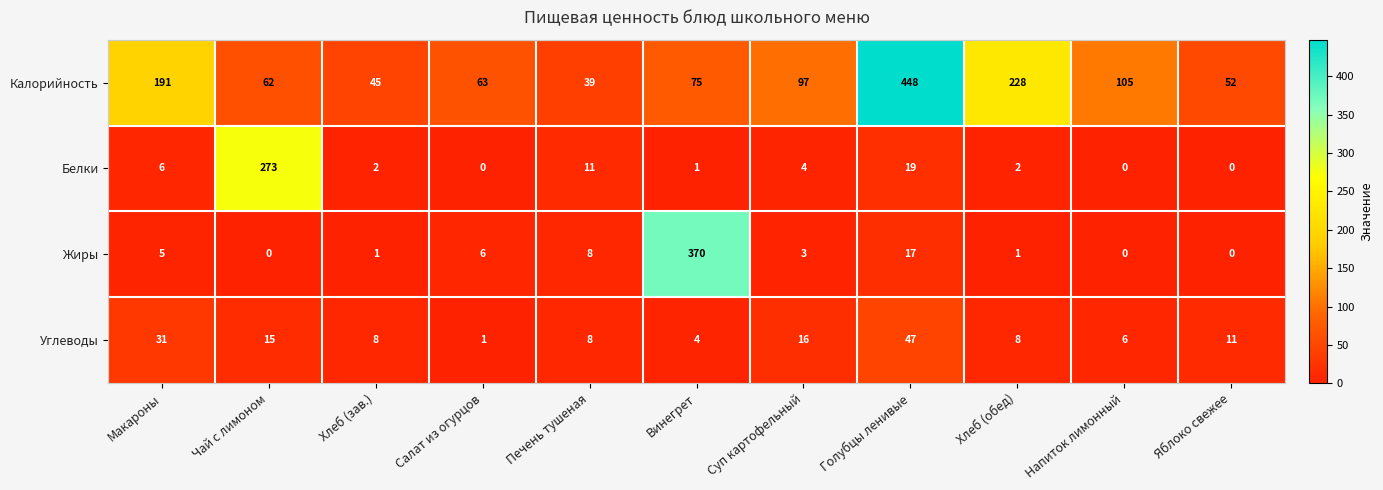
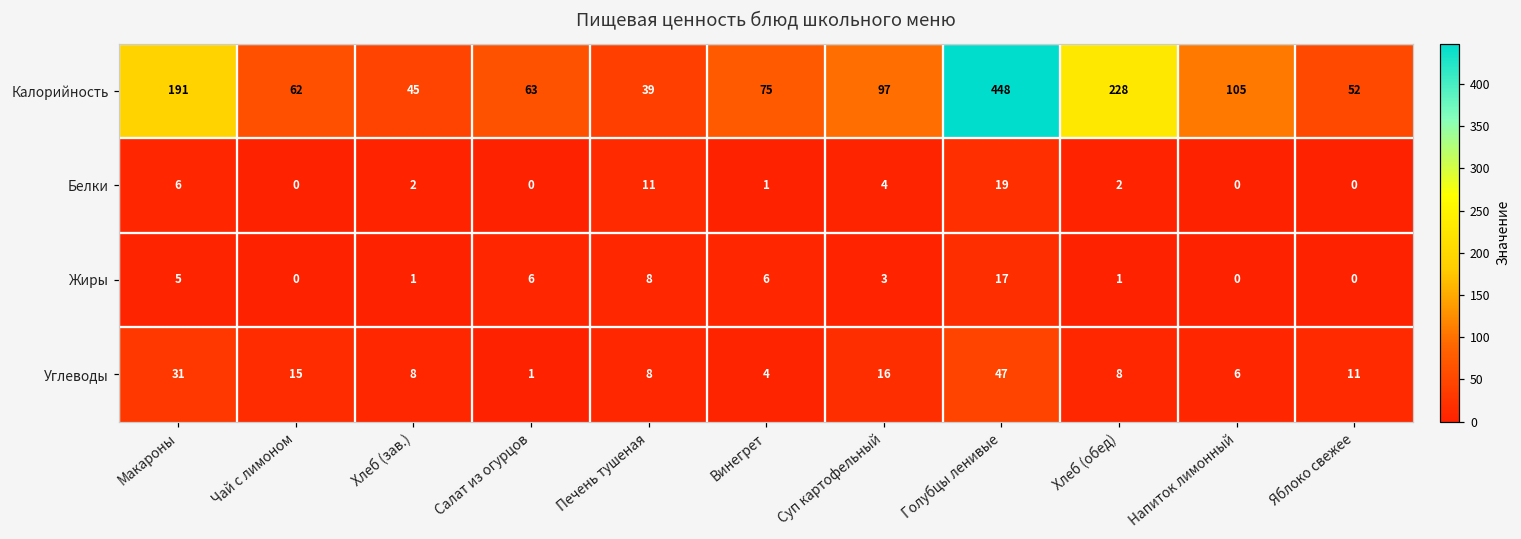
Белки, Чай с лимоном: 273 -> 0
Жиры, Винегрет: 370 -> 6
